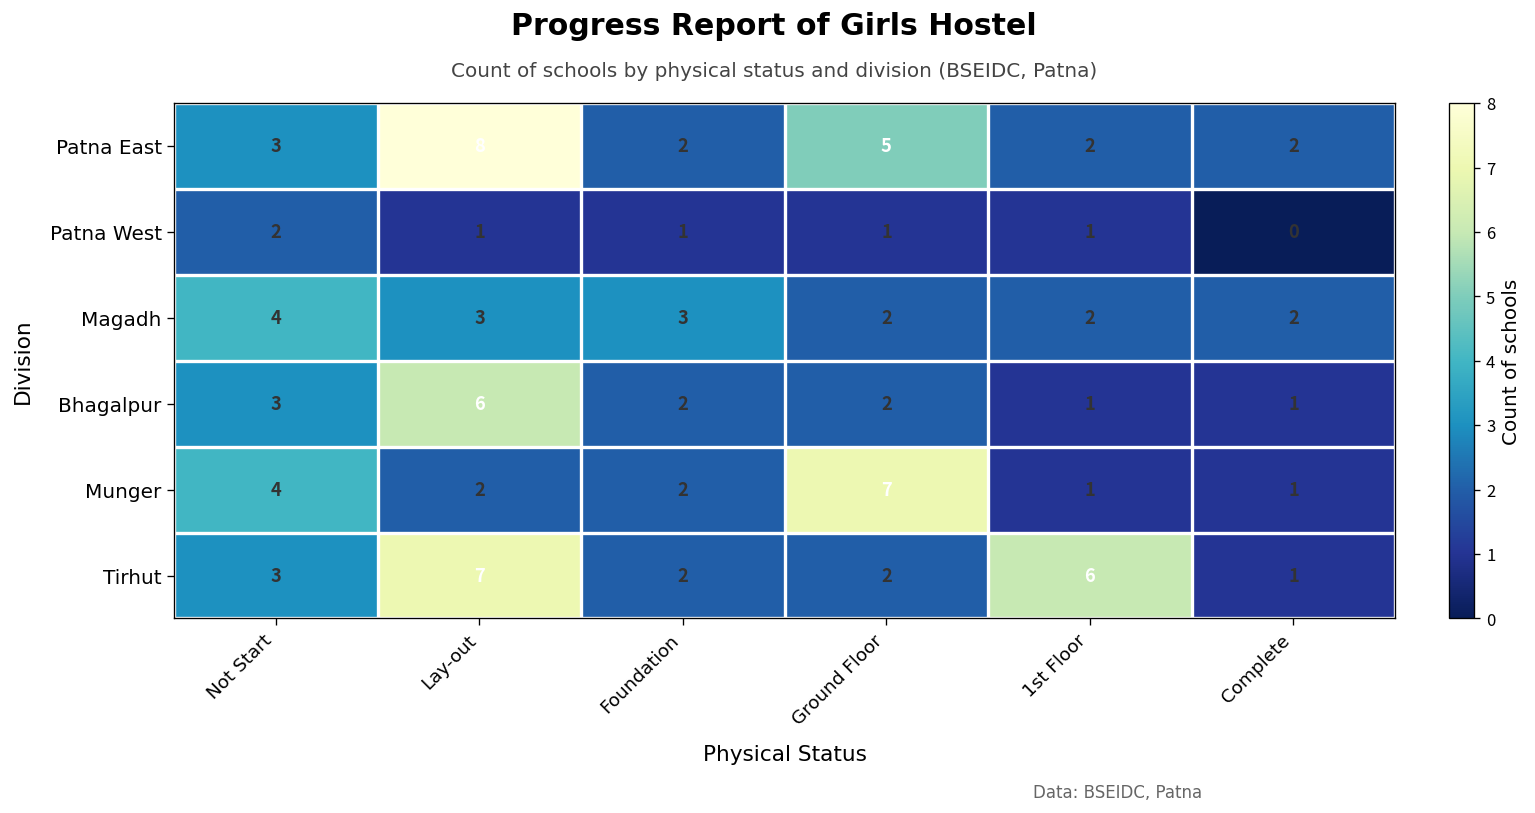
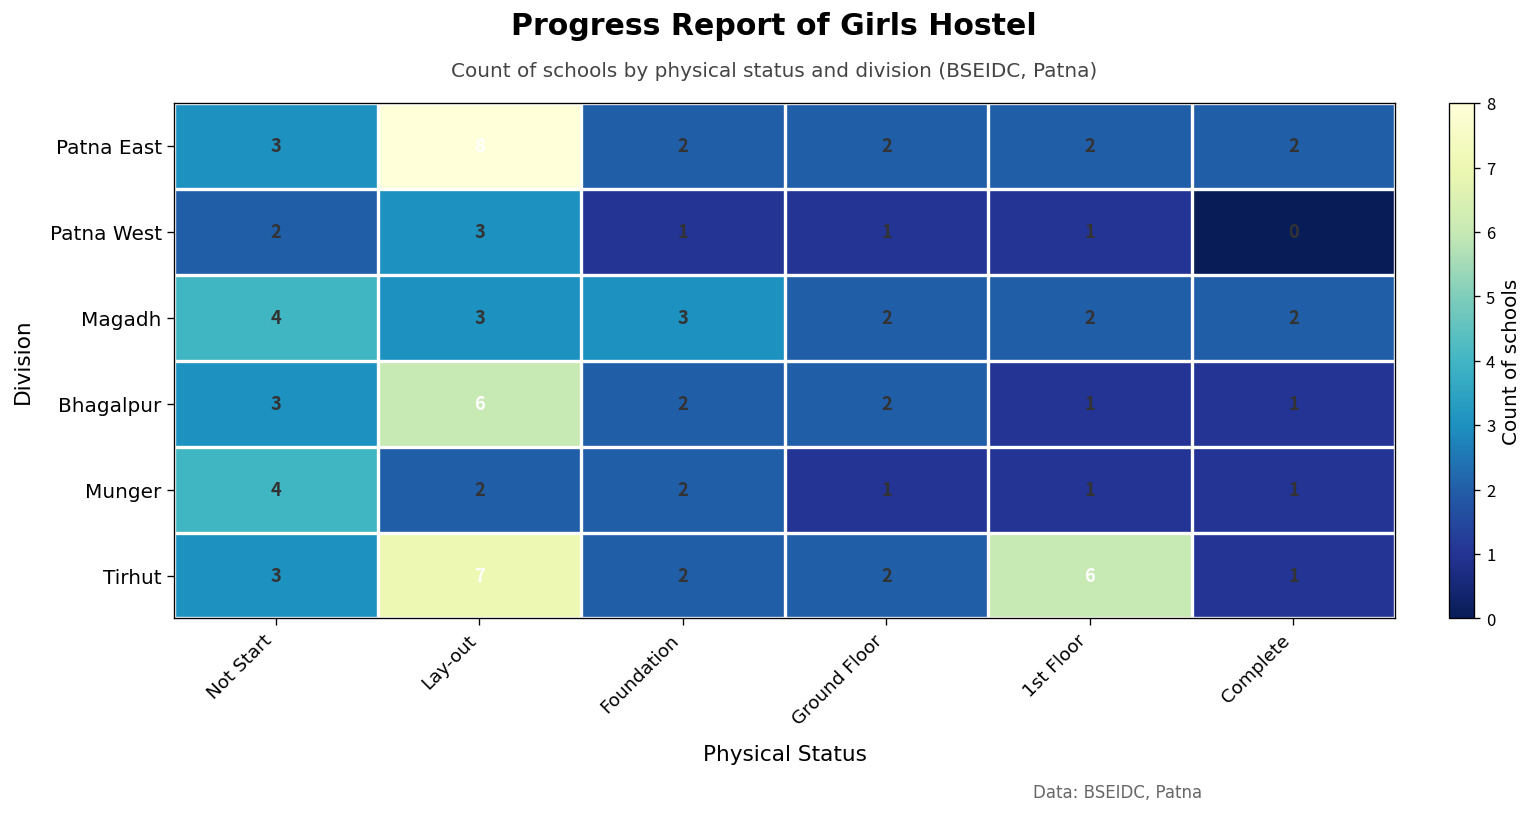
Patna East, Ground Floor: 5 -> 2
Patna West, Lay-out: 1 -> 3
Munger, Ground Floor: 7 -> 1
